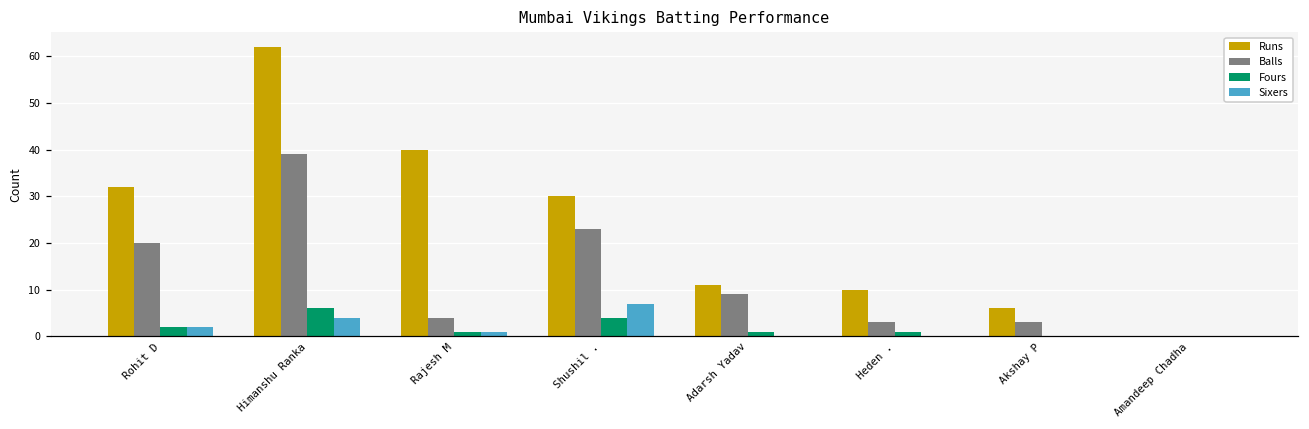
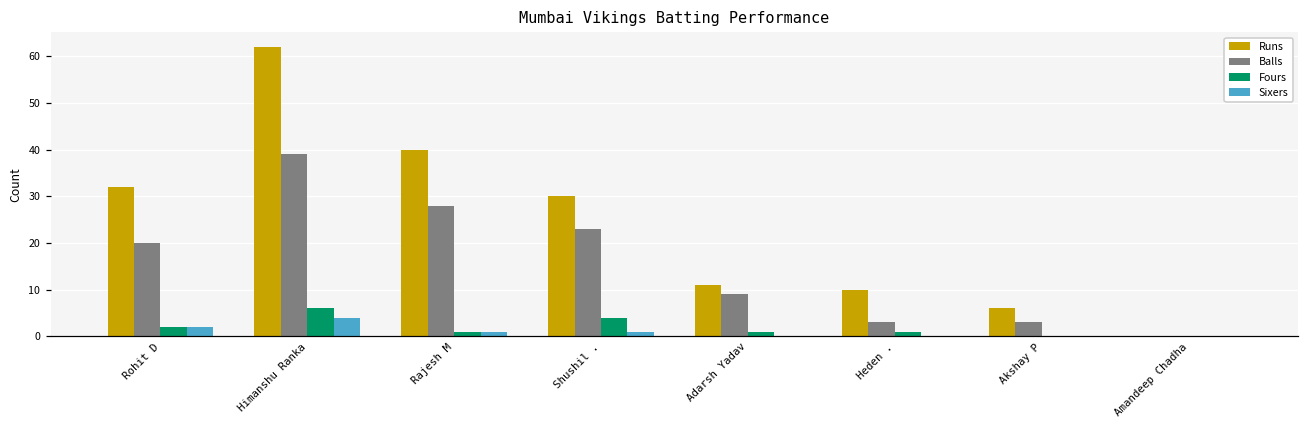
Balls, Rajesh M: 4 -> 28
Sixers, Shushil .: 7 -> 1
